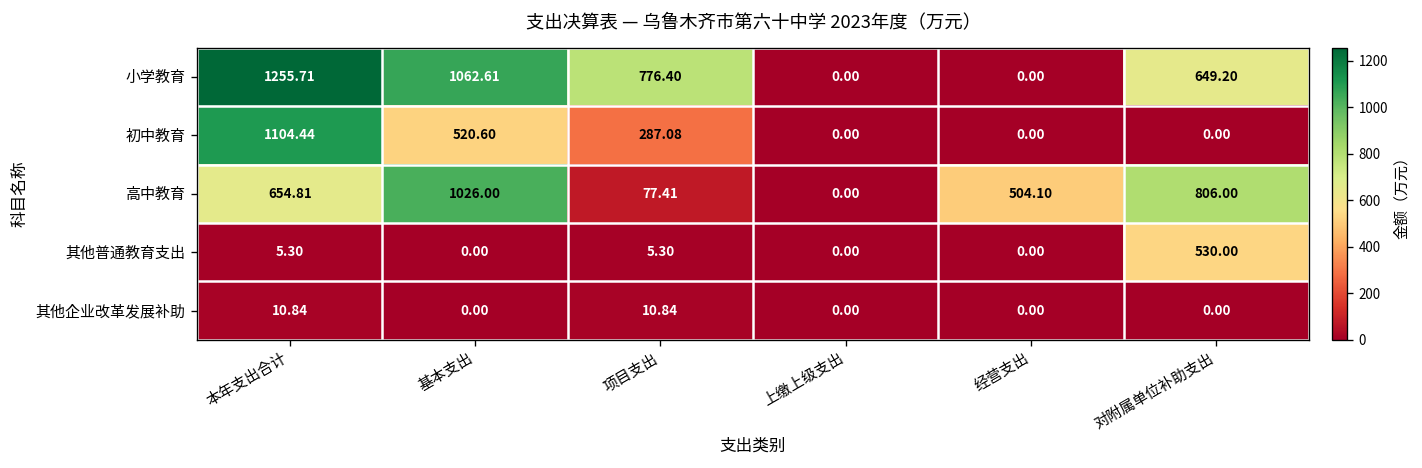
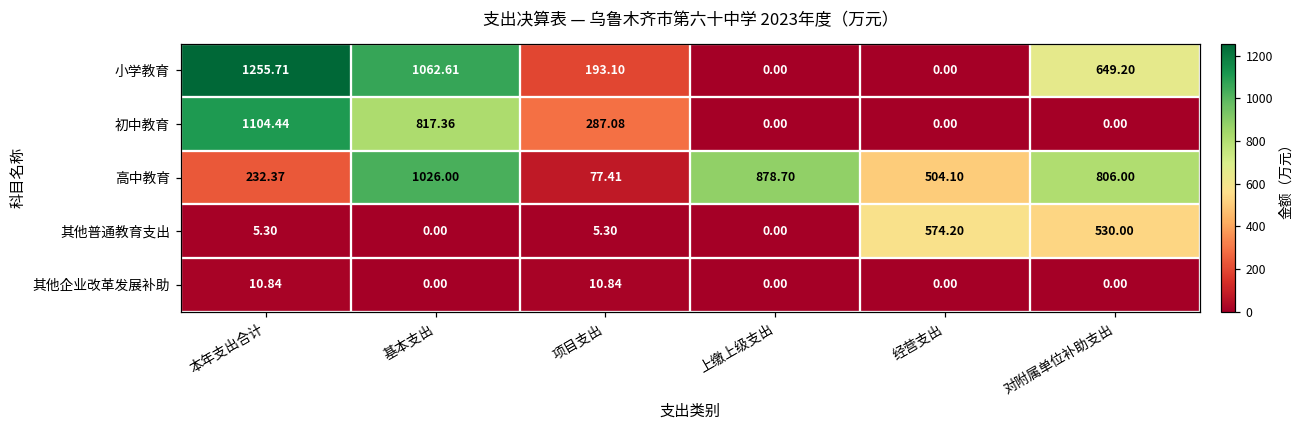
小学教育, 项目支出: 776.40 -> 193.10
初中教育, 基本支出: 520.60 -> 817.36
高中教育, 本年支出合计: 654.81 -> 232.37
高中教育, 上缴上级支出: 0.00 -> 878.70
其他普通教育支出, 经营支出: 0.00 -> 574.20
